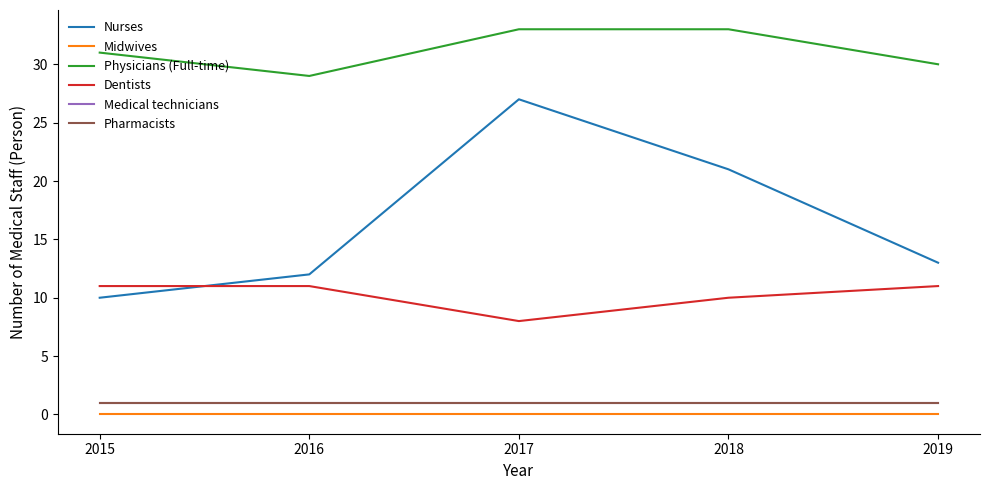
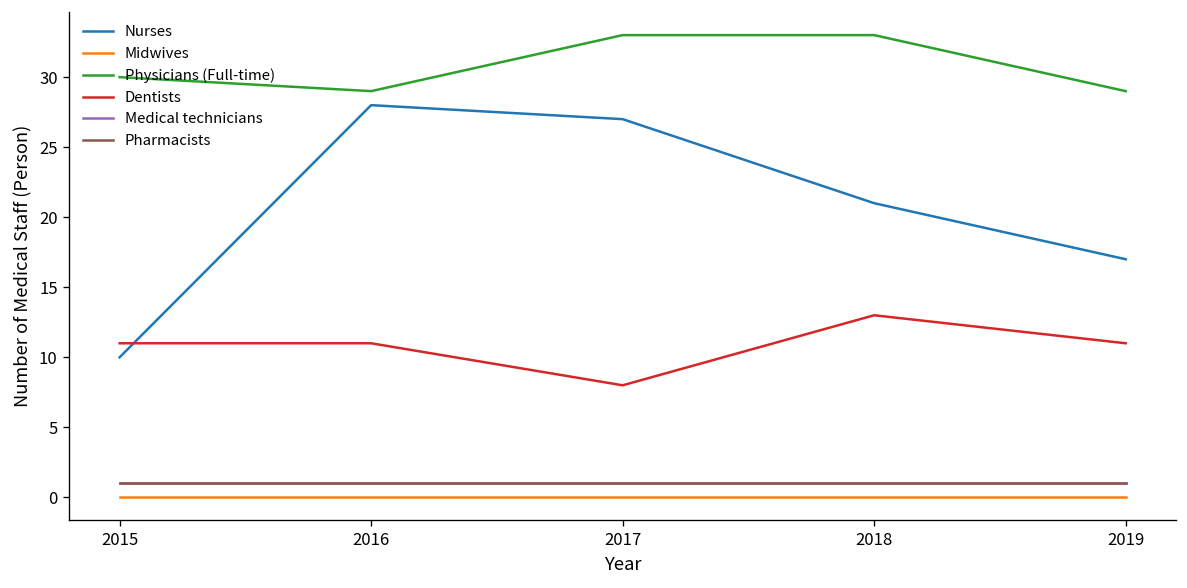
Physicians (Full-time), 2015: 31 -> 30
Nurses, 2016: 12 -> 28
Dentists, 2018: 10 -> 13
Nurses, 2019: 13 -> 17
Physicians (Full-time), 2019: 30 -> 29
